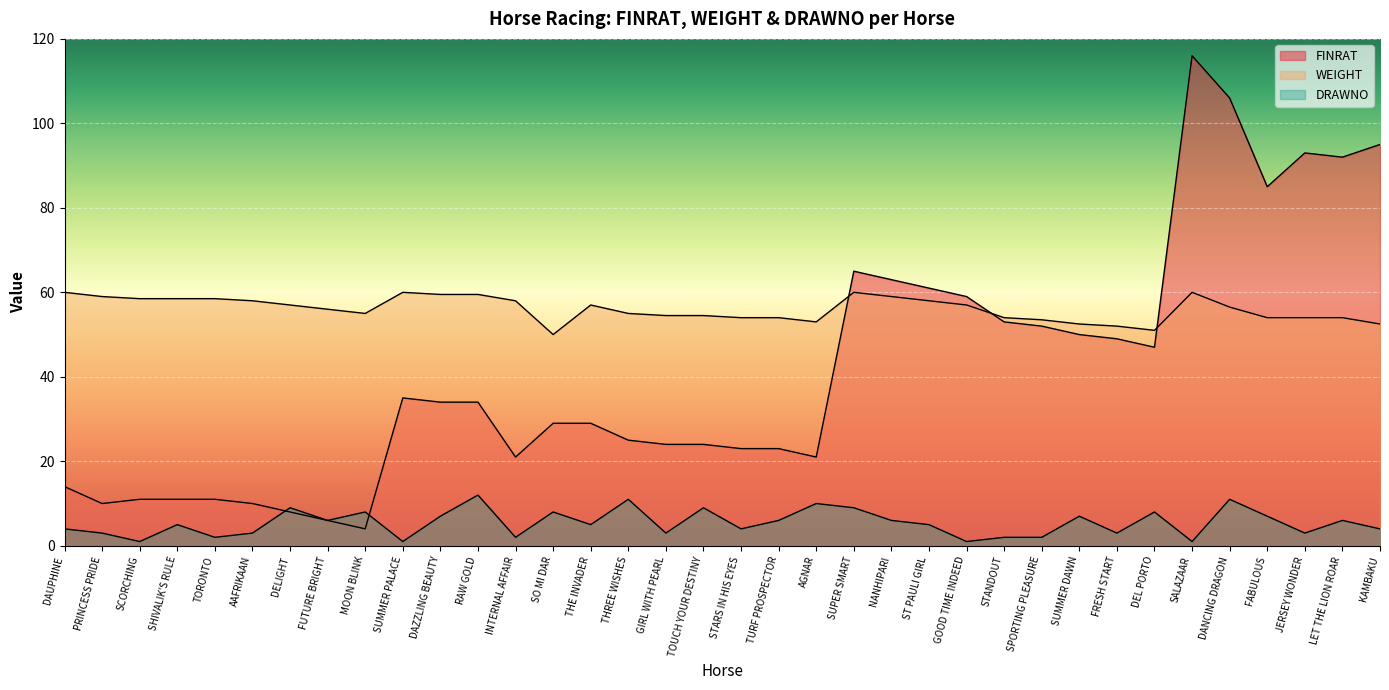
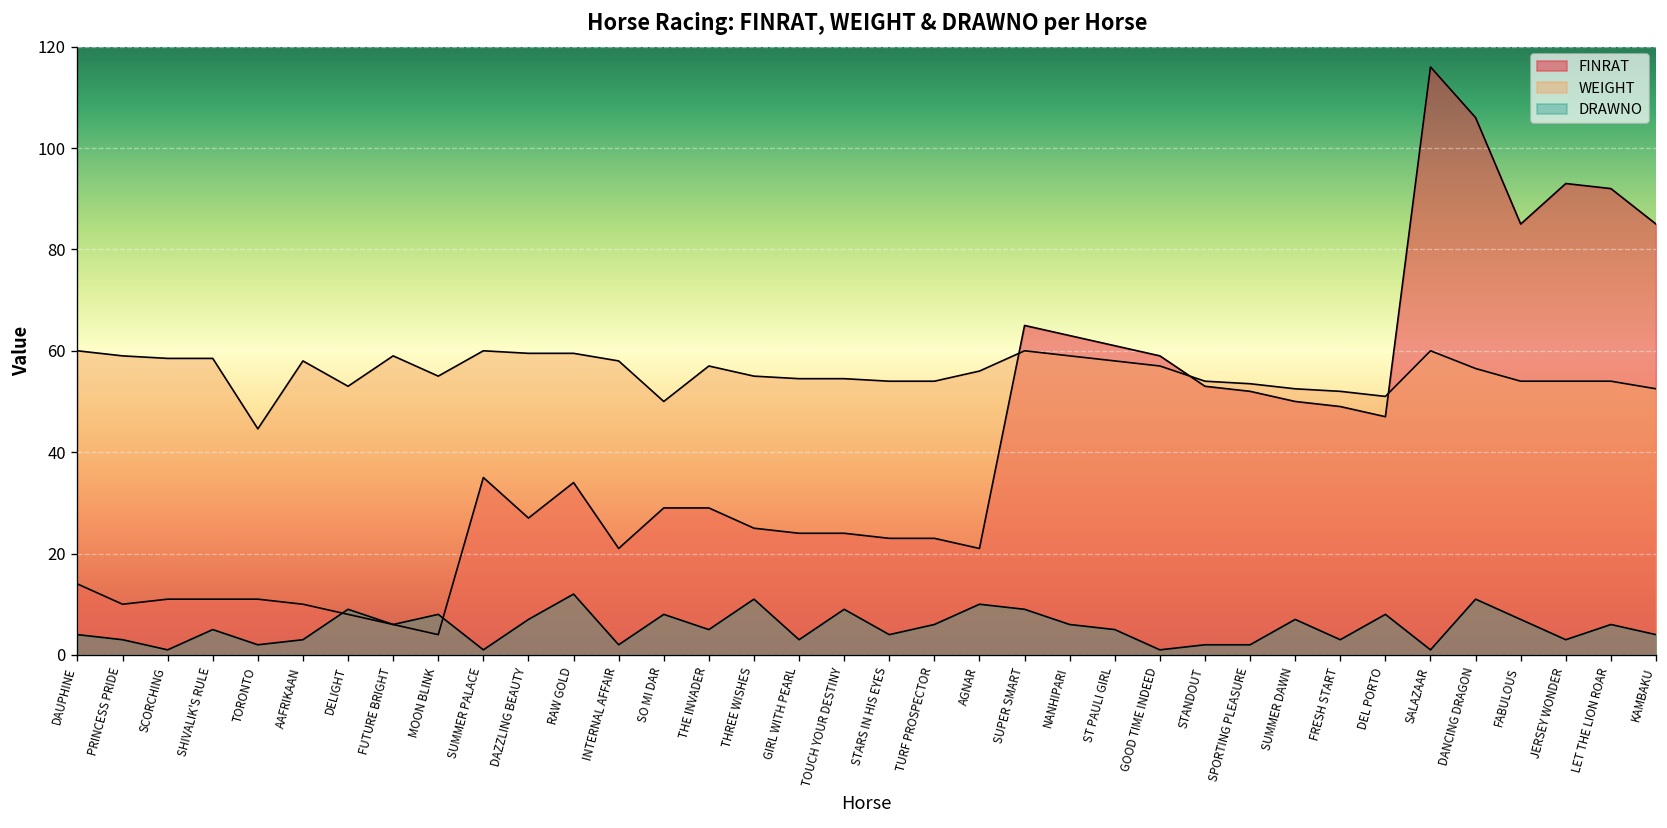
WEIGHT, TORONTO: 59 -> 45
WEIGHT, DELIGHT: 57 -> 53
WEIGHT, FUTURE BRIGHT: 56 -> 59
FINRAT, DAZZLING BEAUTY: 34 -> 27
WEIGHT, AGNAR: 53 -> 56
FINRAT, KAMBAKU: 95 -> 85
